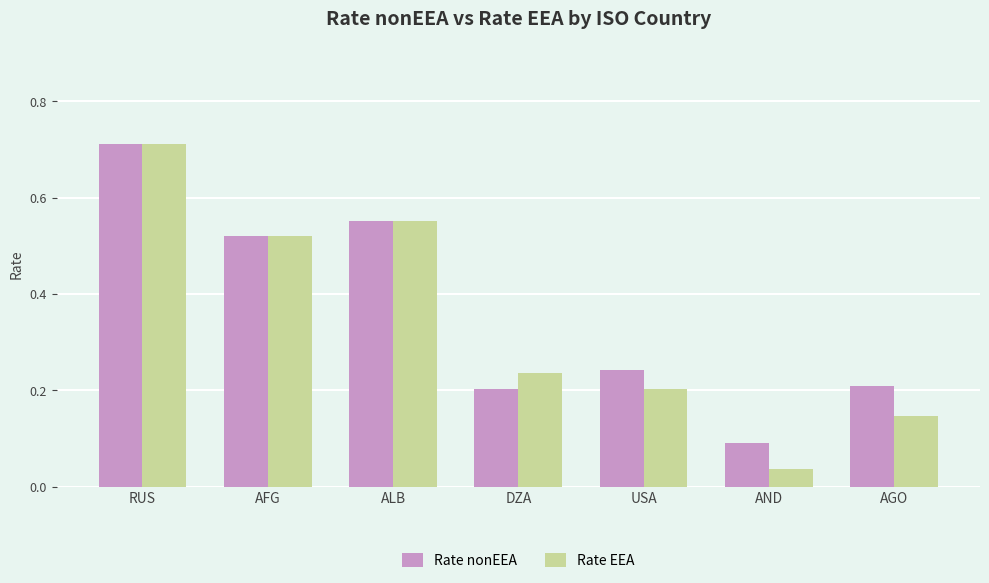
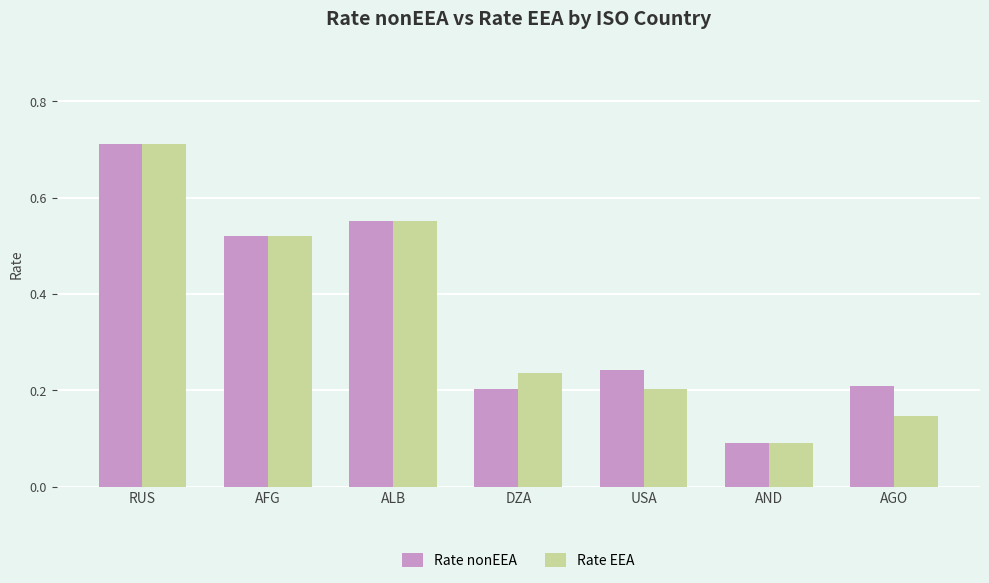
Rate EEA, AND: 0.04 -> 0.09
